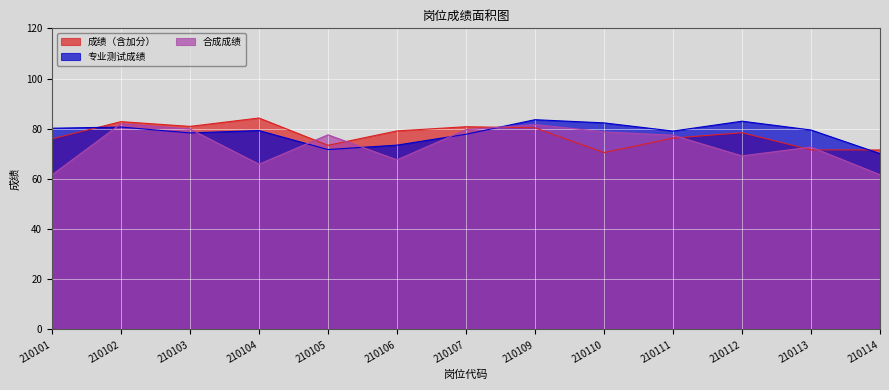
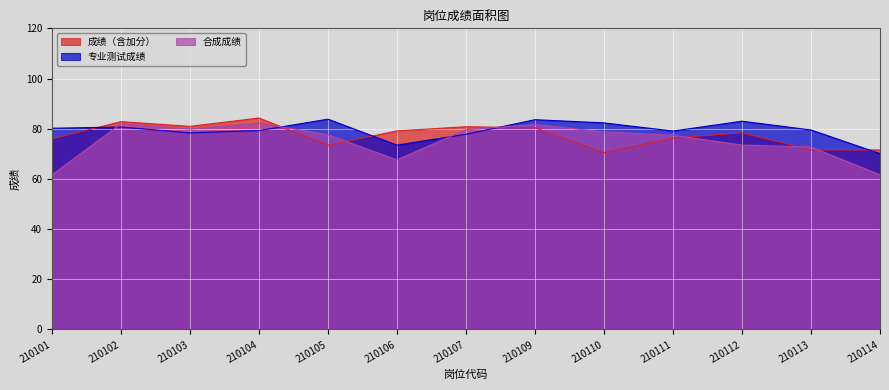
合成成绩, 210104: 66 -> 82
专业测试成绩, 210105: 72 -> 84
合成成绩, 210112: 69 -> 74
